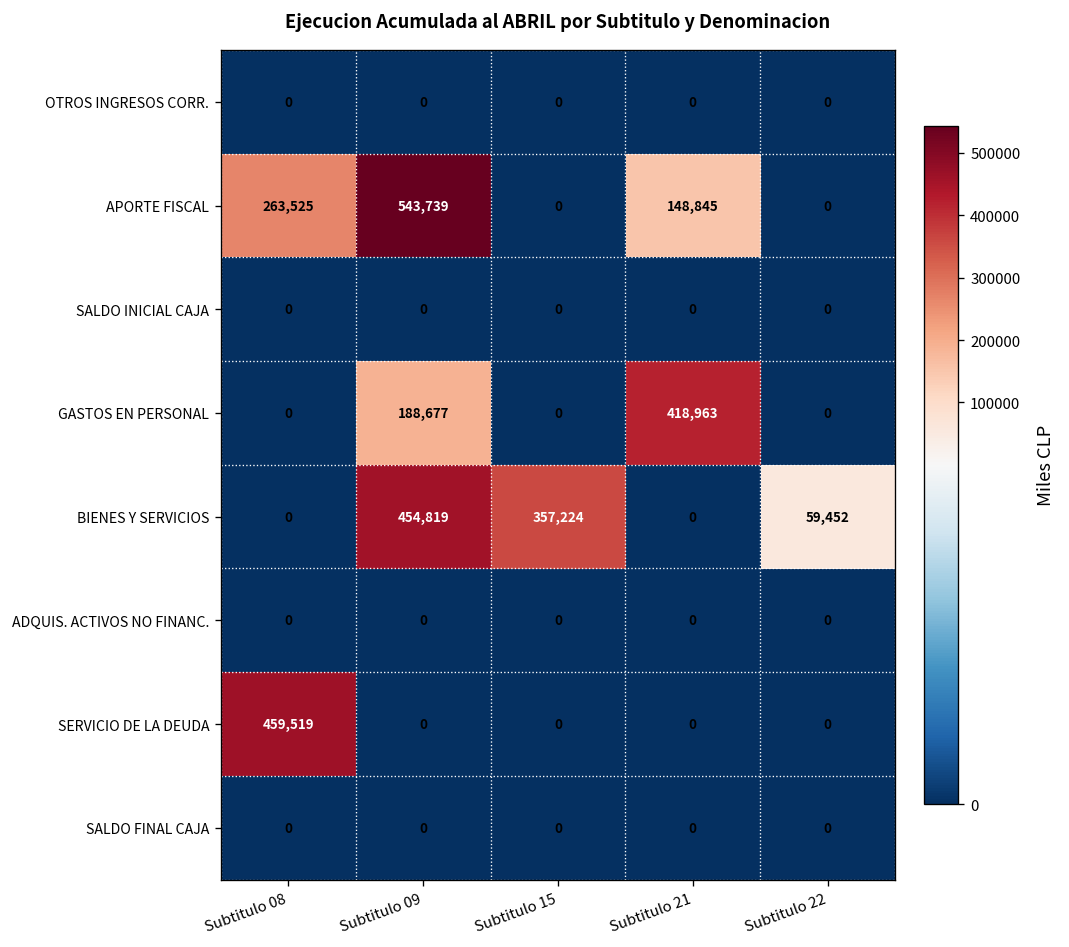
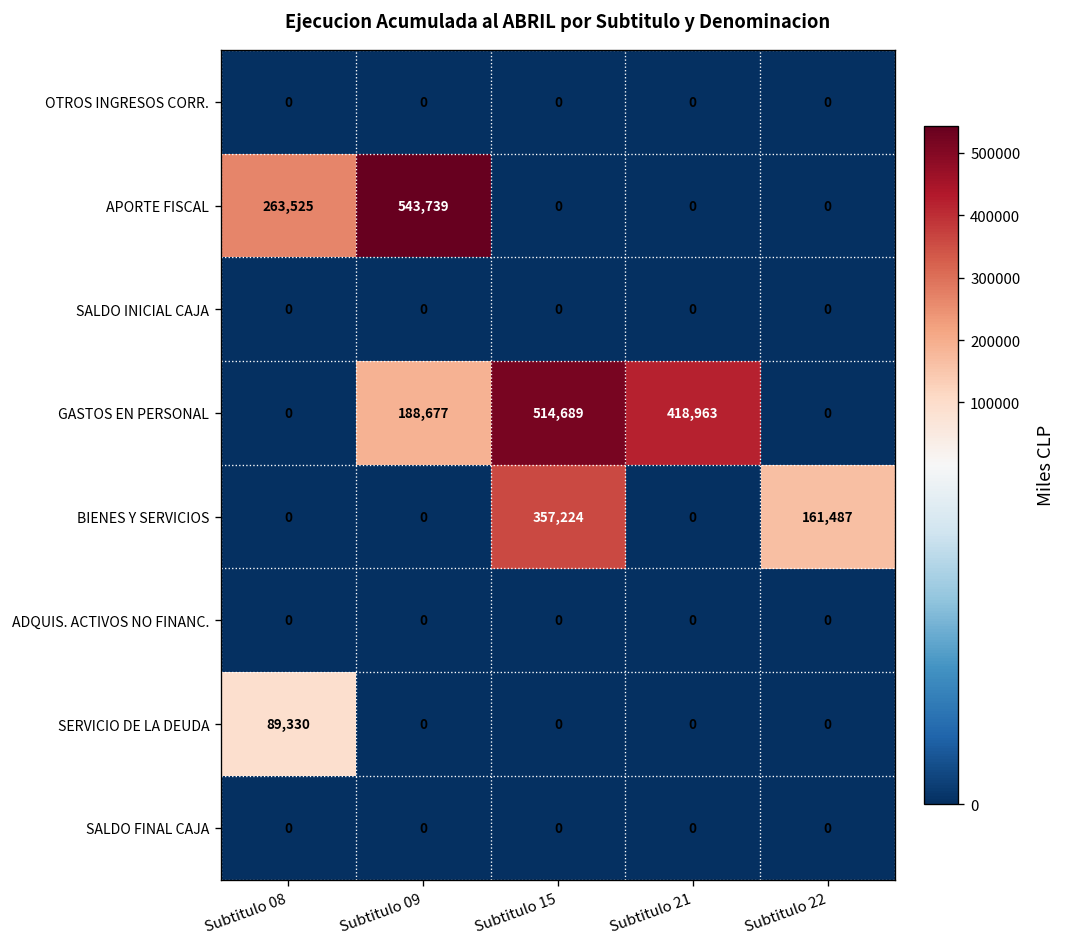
APORTE FISCAL, Subtitulo 21: 148,845 -> 0
GASTOS EN PERSONAL, Subtitulo 15: 0 -> 514,689
BIENES Y SERVICIOS, Subtitulo 09: 454,819 -> 0
BIENES Y SERVICIOS, Subtitulo 22: 59,452 -> 161,487
SERVICIO DE LA DEUDA, Subtitulo 08: 459,519 -> 89,330
